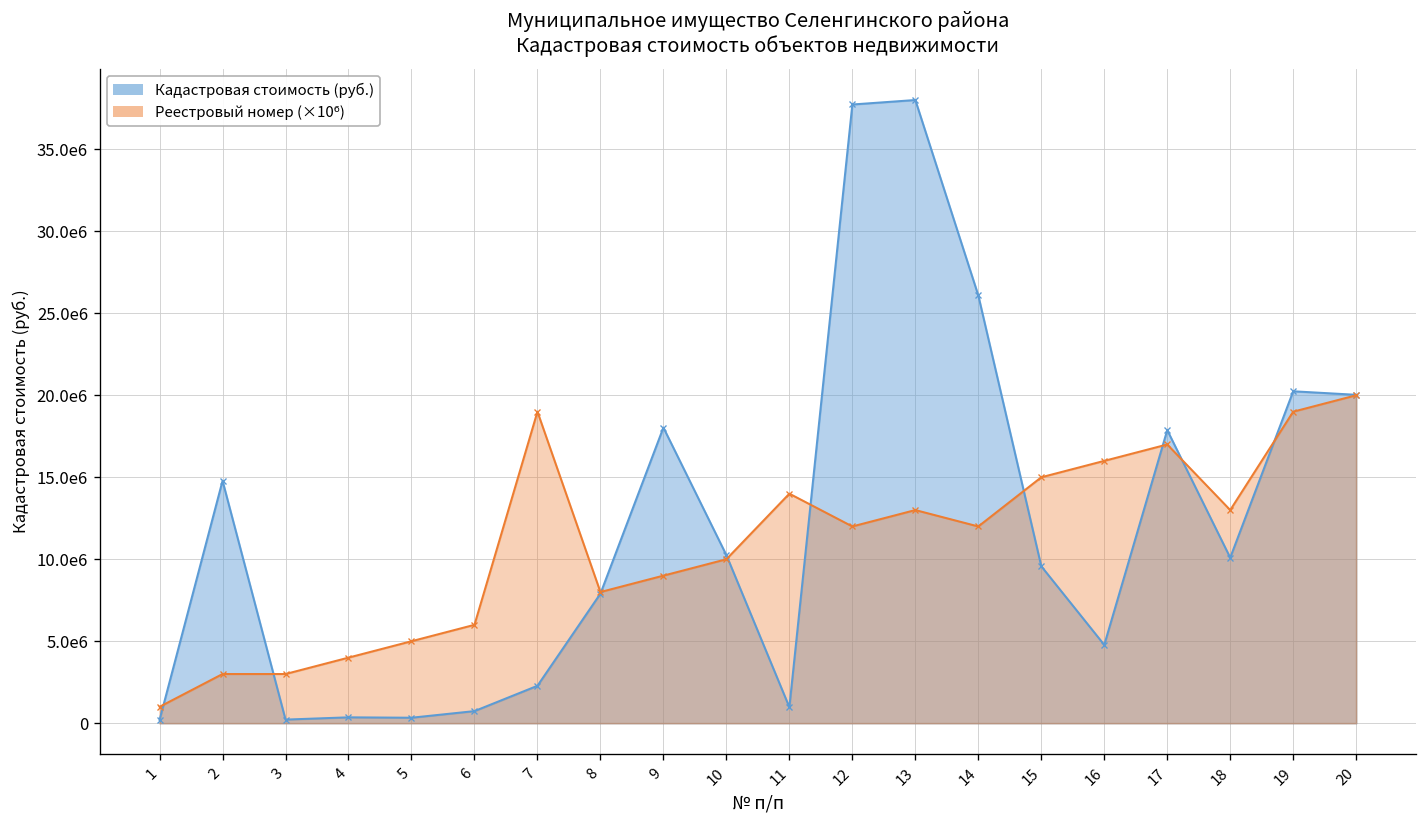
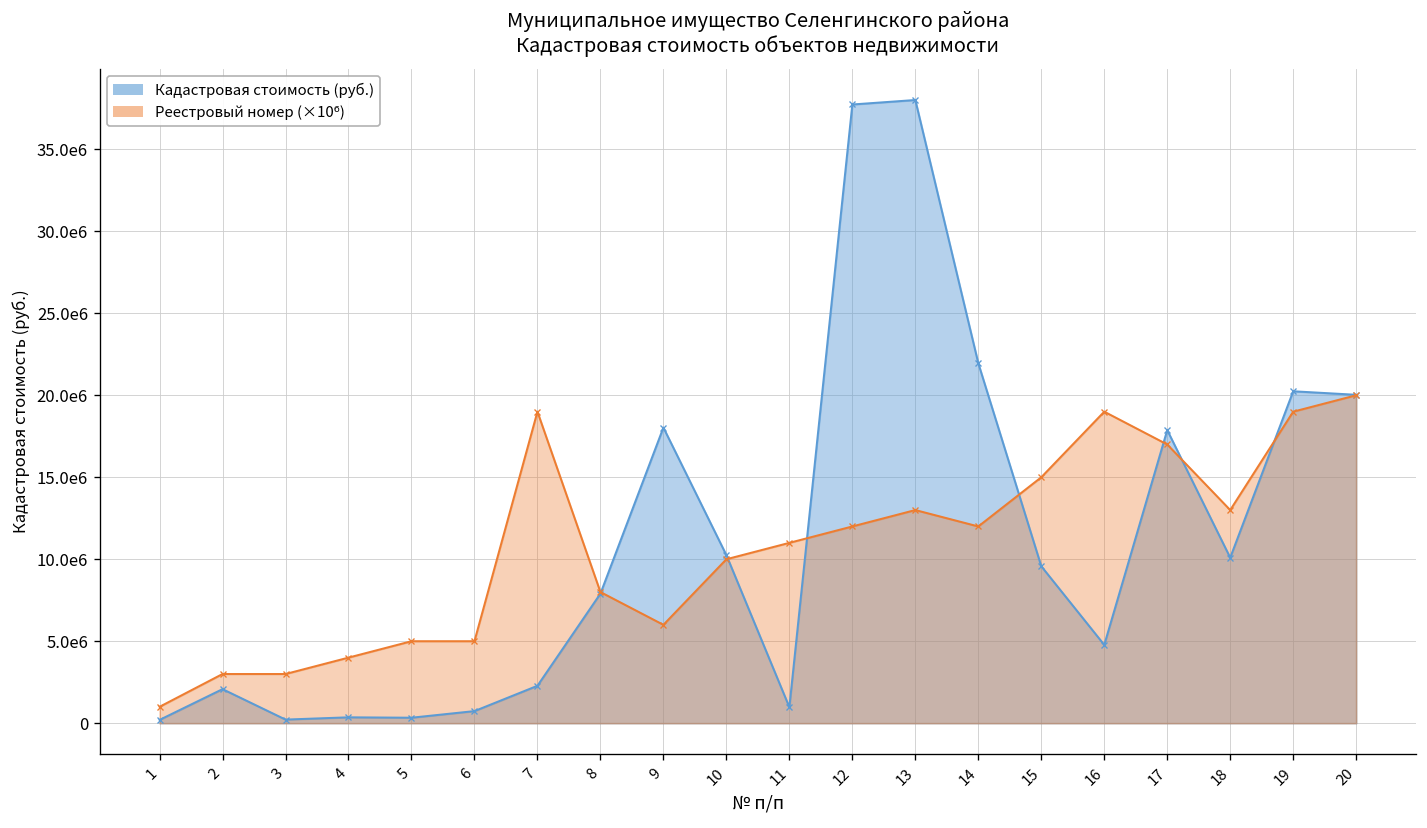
Кадастровая стоимость (руб.), 2: 14800000 -> 2100000
Реестровый номер (×10⁶), 6: 6000000 -> 5000000
Реестровый номер (×10⁶), 9: 9000000 -> 6000000
Реестровый номер (×10⁶), 11: 14000000 -> 11000000
Кадастровая стоимость (руб.), 14: 26100000 -> 22000000
Реестровый номер (×10⁶), 16: 16000000 -> 19000000
